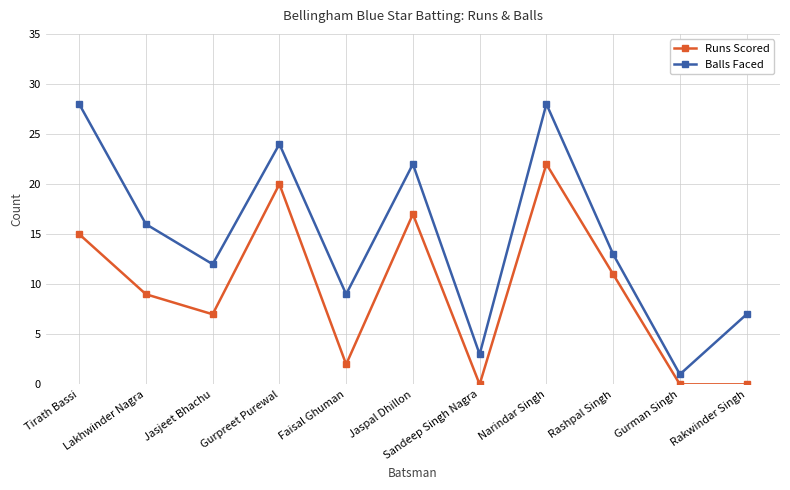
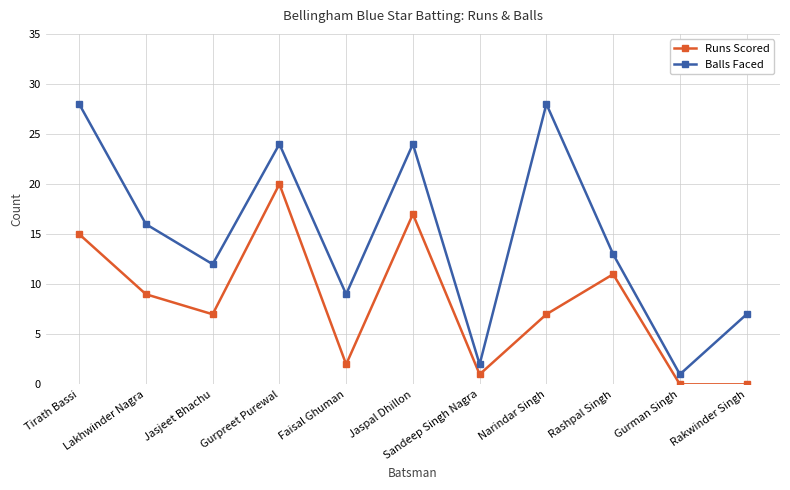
Balls Faced, Jaspal Dhillon: 22 -> 24
Runs Scored, Sandeep Singh Nagra: 0 -> 1
Balls Faced, Sandeep Singh Nagra: 3 -> 2
Runs Scored, Narindar Singh: 22 -> 7
